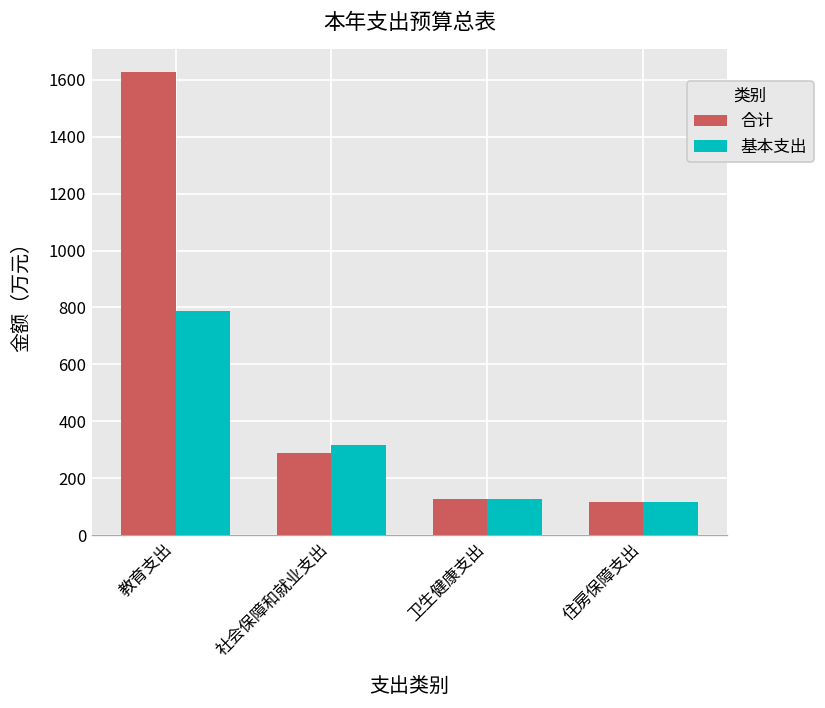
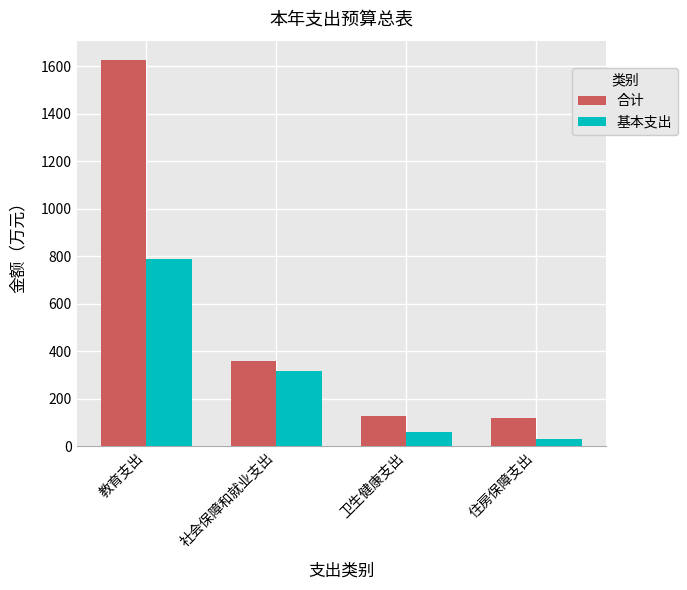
合计, 社会保障和就业支出: 290 -> 360
基本支出, 卫生健康支出: 130 -> 60
基本支出, 住房保障支出: 120 -> 30
